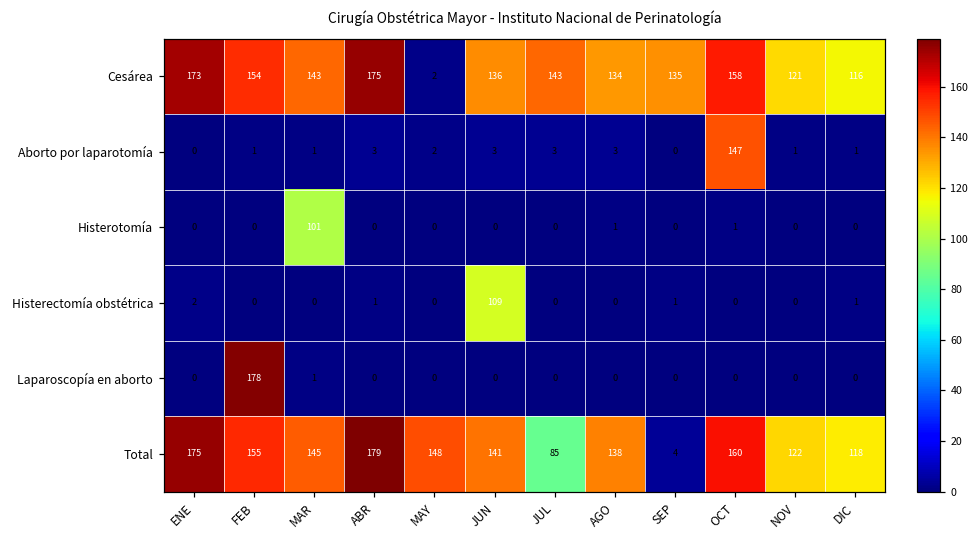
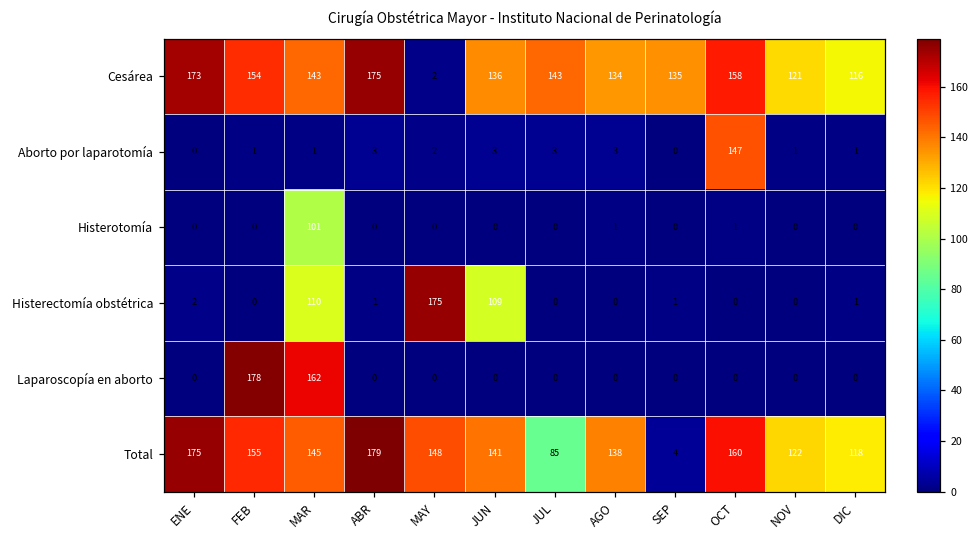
Histerectomía obstétrica, MAR: 0 -> 110
Histerectomía obstétrica, MAY: 0 -> 175
Laparoscopía en aborto, MAR: 1 -> 162
